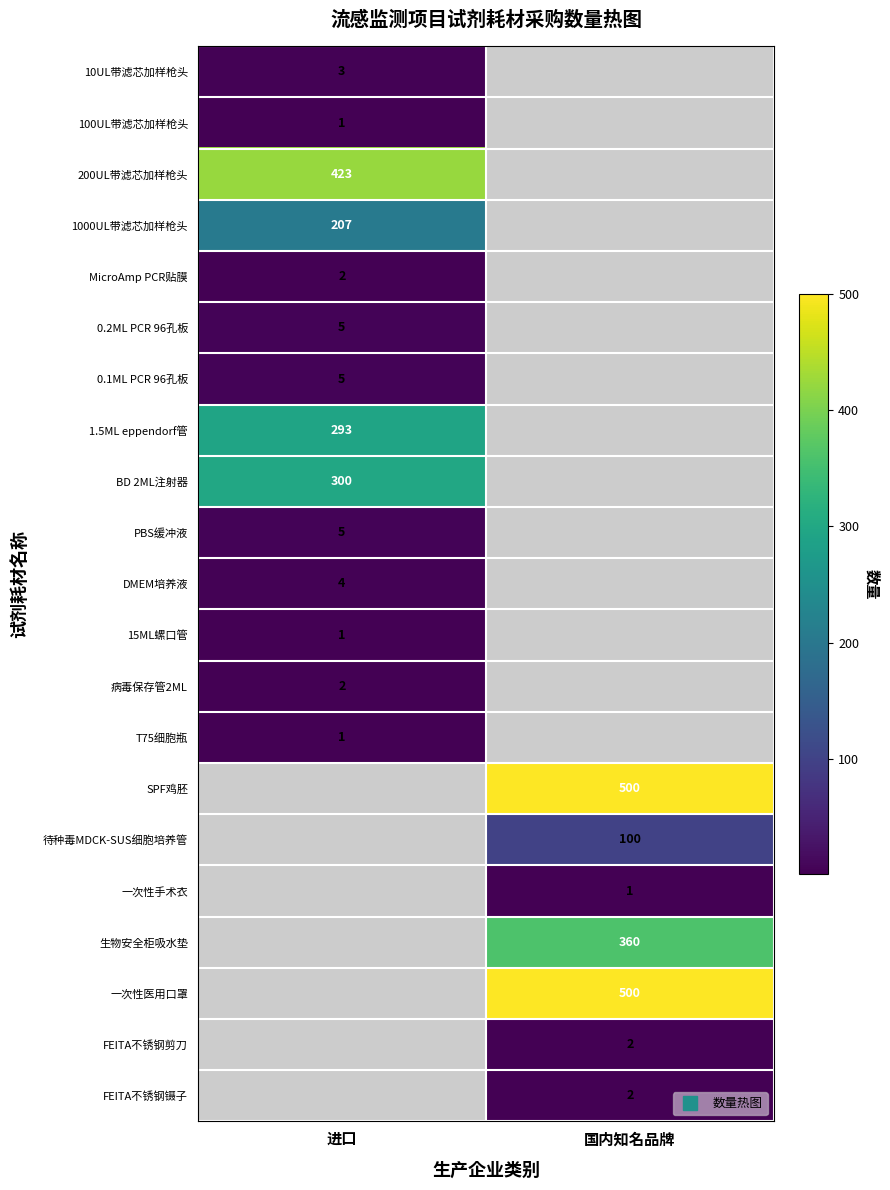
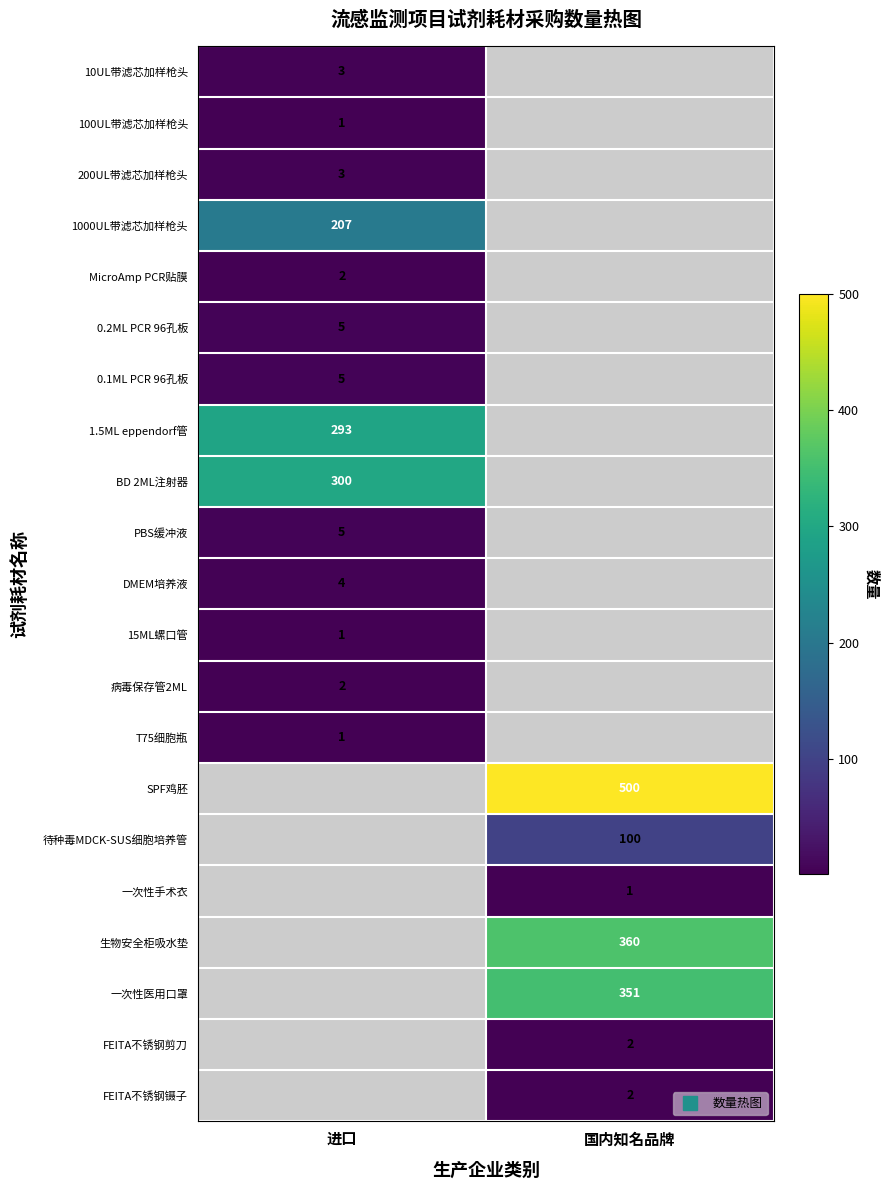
200UL带滤芯加样枪头, 进口: 423 -> 3
一次性医用口罩, 国内知名品牌: 500 -> 351
